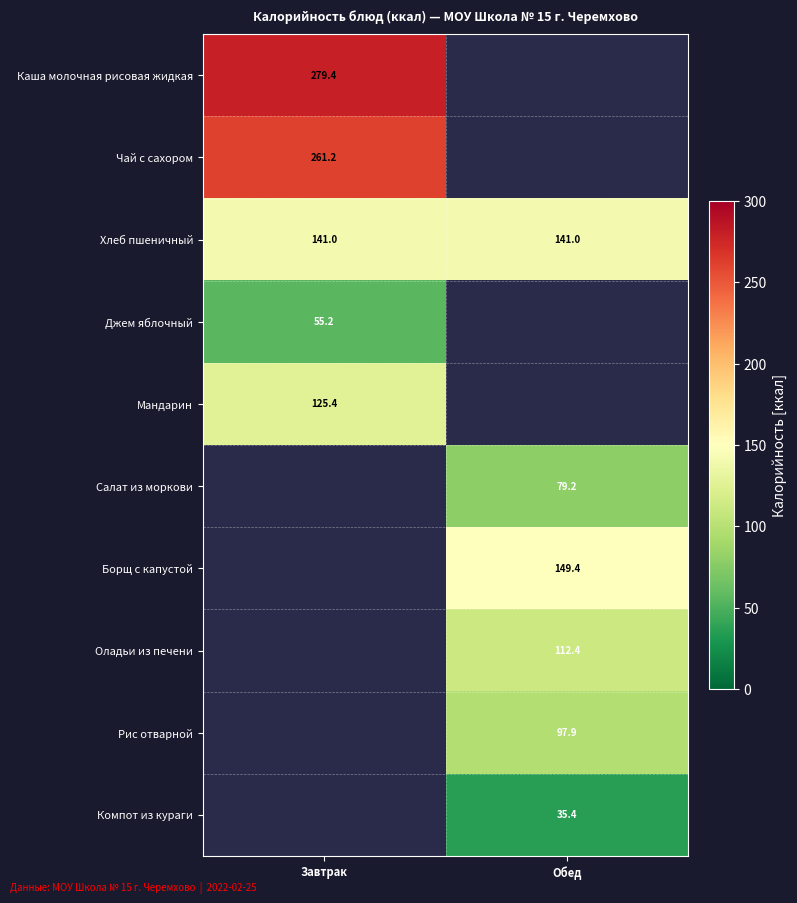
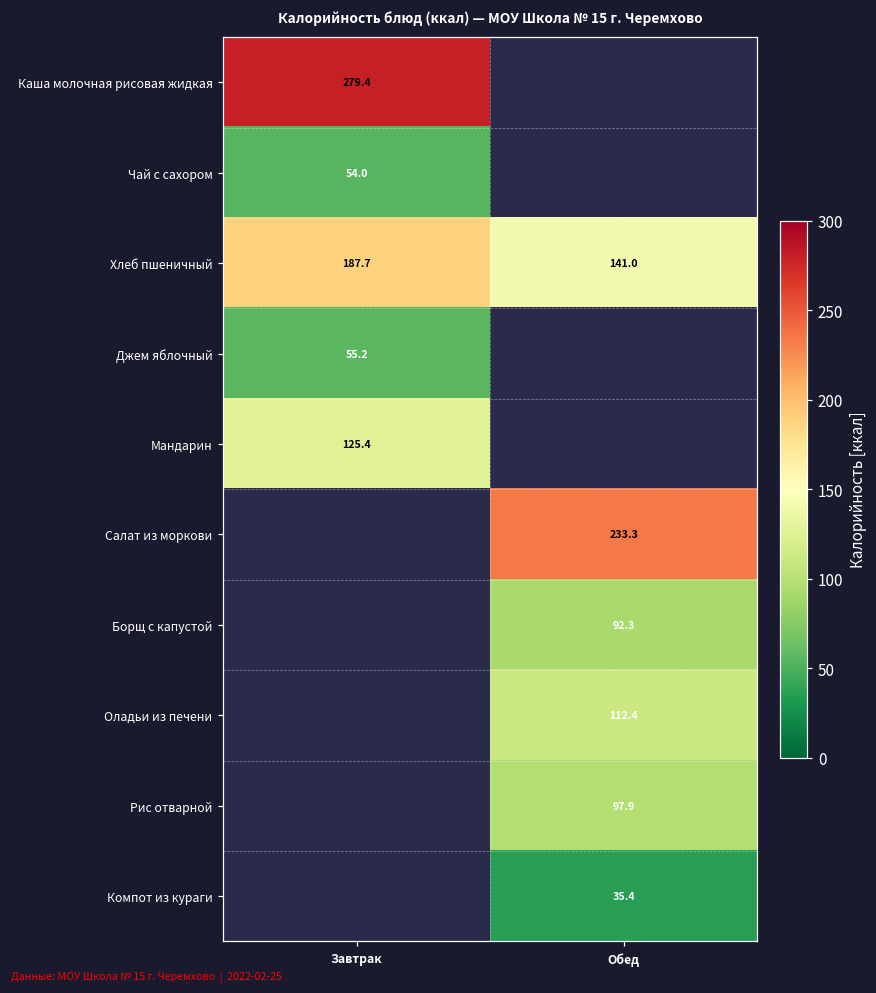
Чай с сахором, Завтрак: 261.2 -> 54.0
Хлеб пшеничный, Завтрак: 141.0 -> 187.7
Салат из моркови, Обед: 79.2 -> 233.3
Борщ с капустой, Обед: 149.4 -> 92.3
